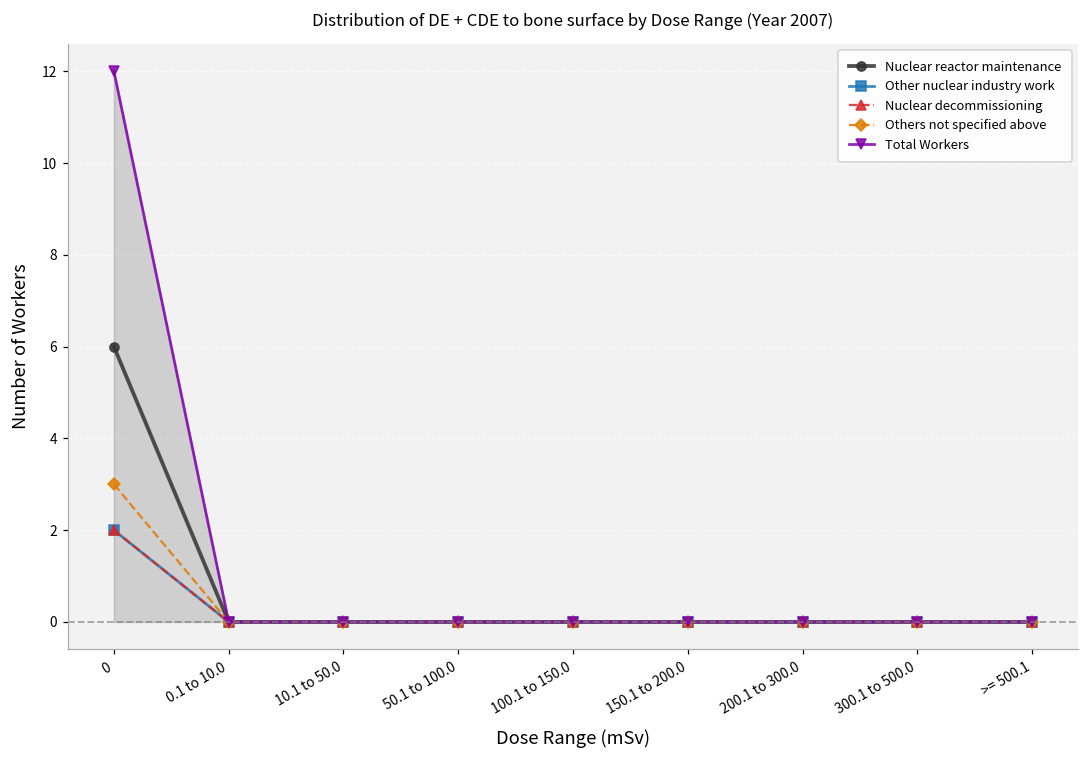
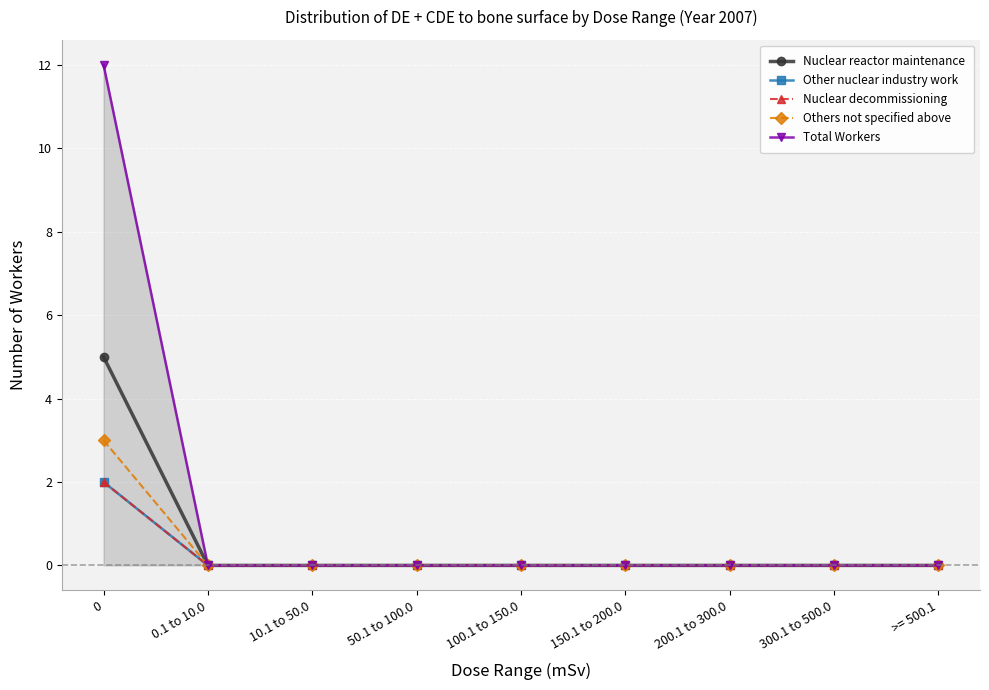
Nuclear reactor maintenance, 0: 6 -> 5
